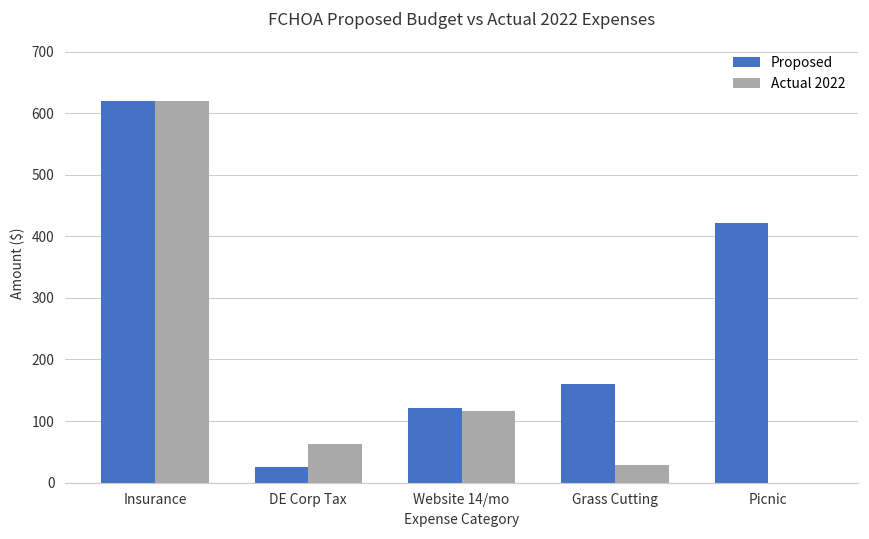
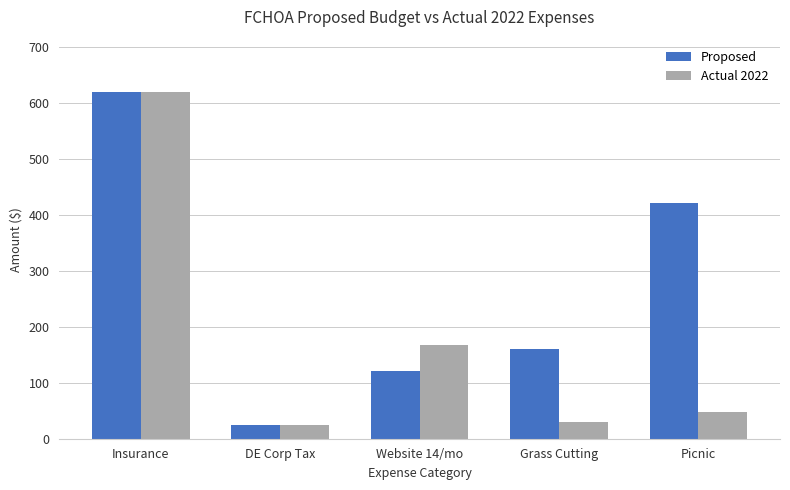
Actual 2022, DE Corp Tax: 60 -> 30
Actual 2022, Website 14/mo: 120 -> 170
Actual 2022, Picnic: 0 -> 50
